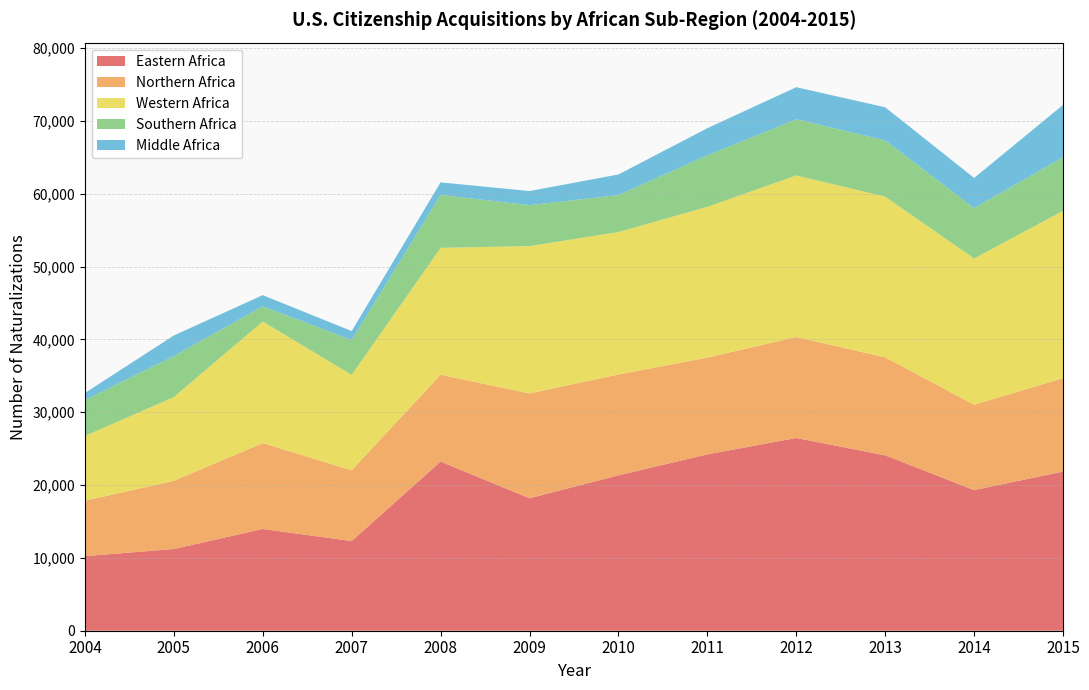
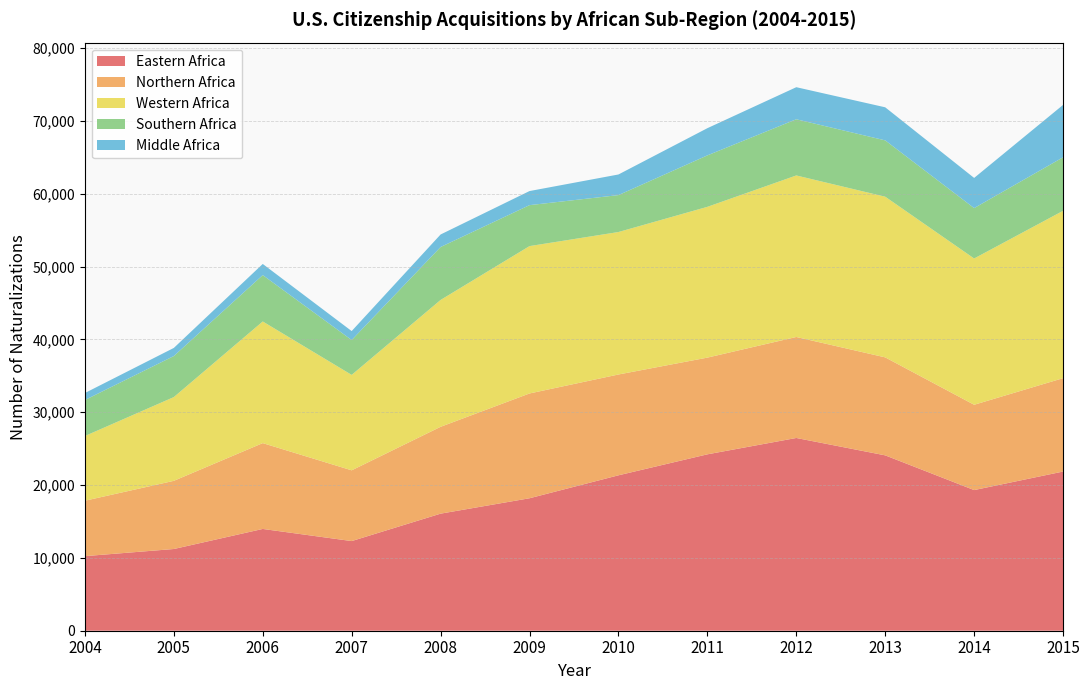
Middle Africa, 2005: 3,000 -> 1,000
Southern Africa, 2006: 2,000 -> 6,000
Eastern Africa, 2008: 23,000 -> 16,000
